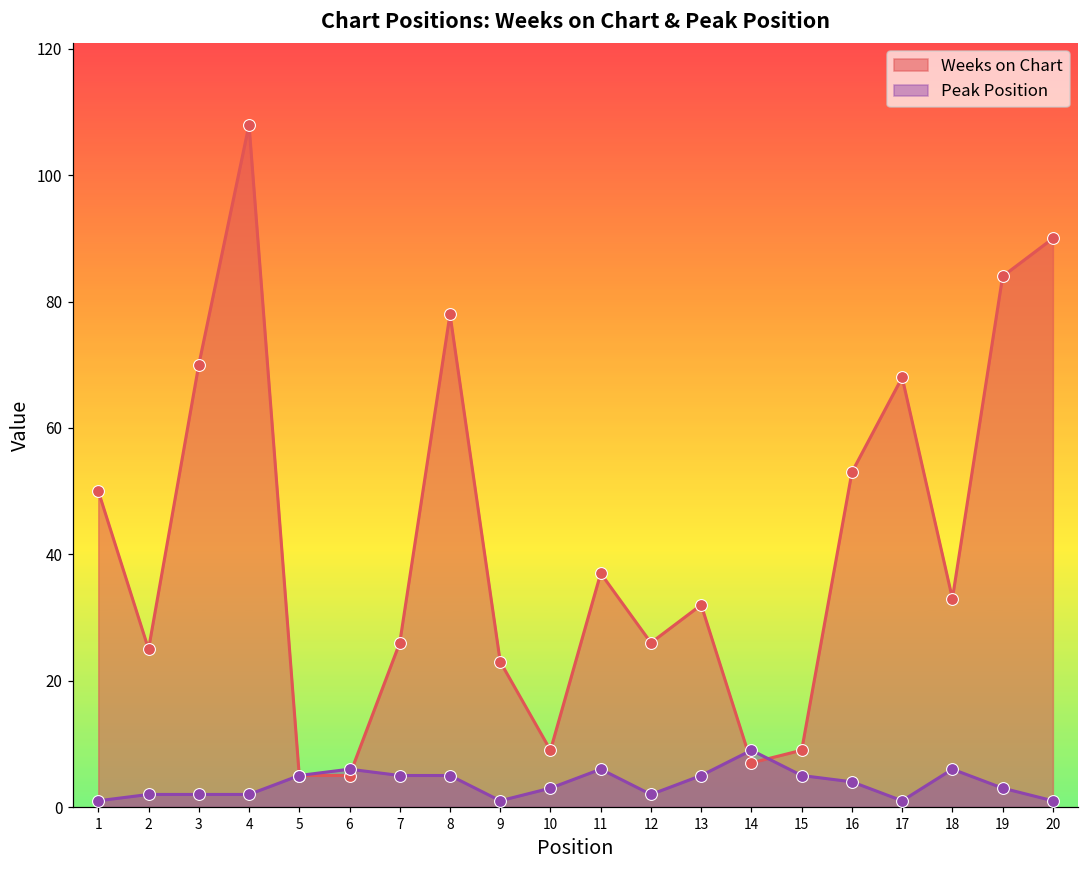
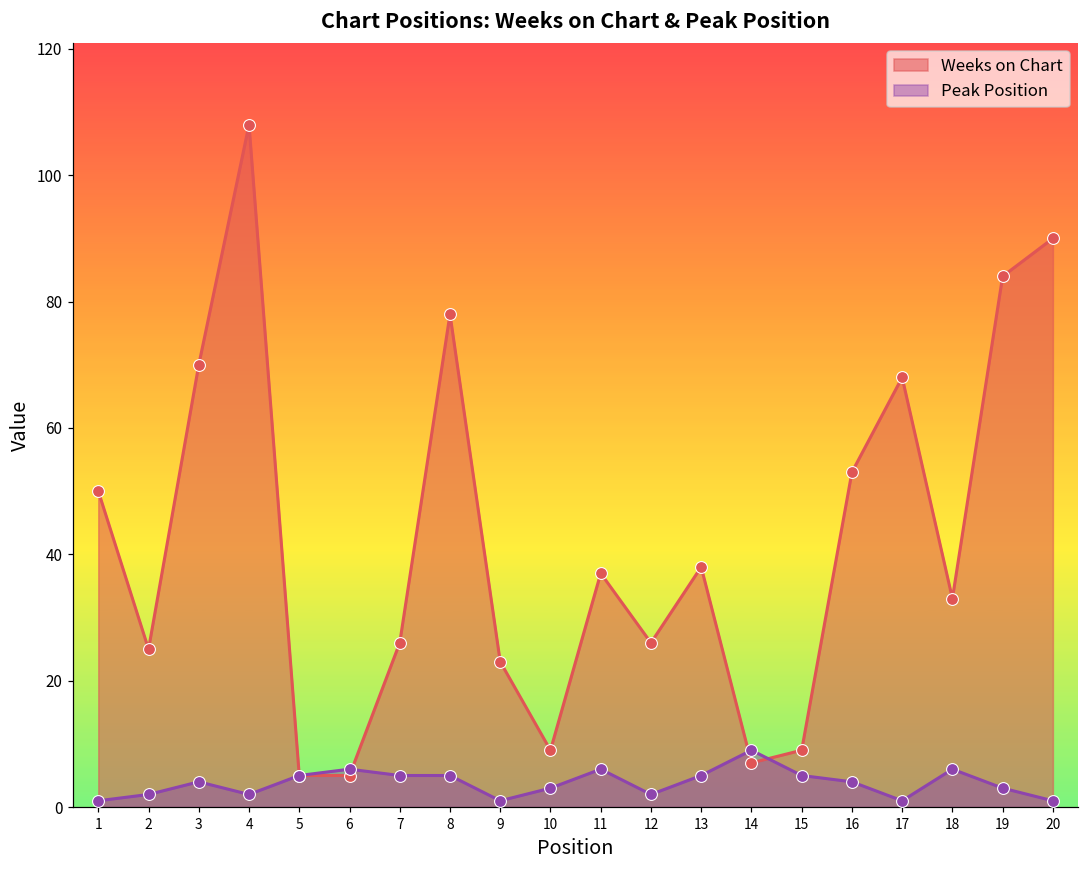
Peak Position, 3: 2 -> 4
Weeks on Chart, 13: 32 -> 38
